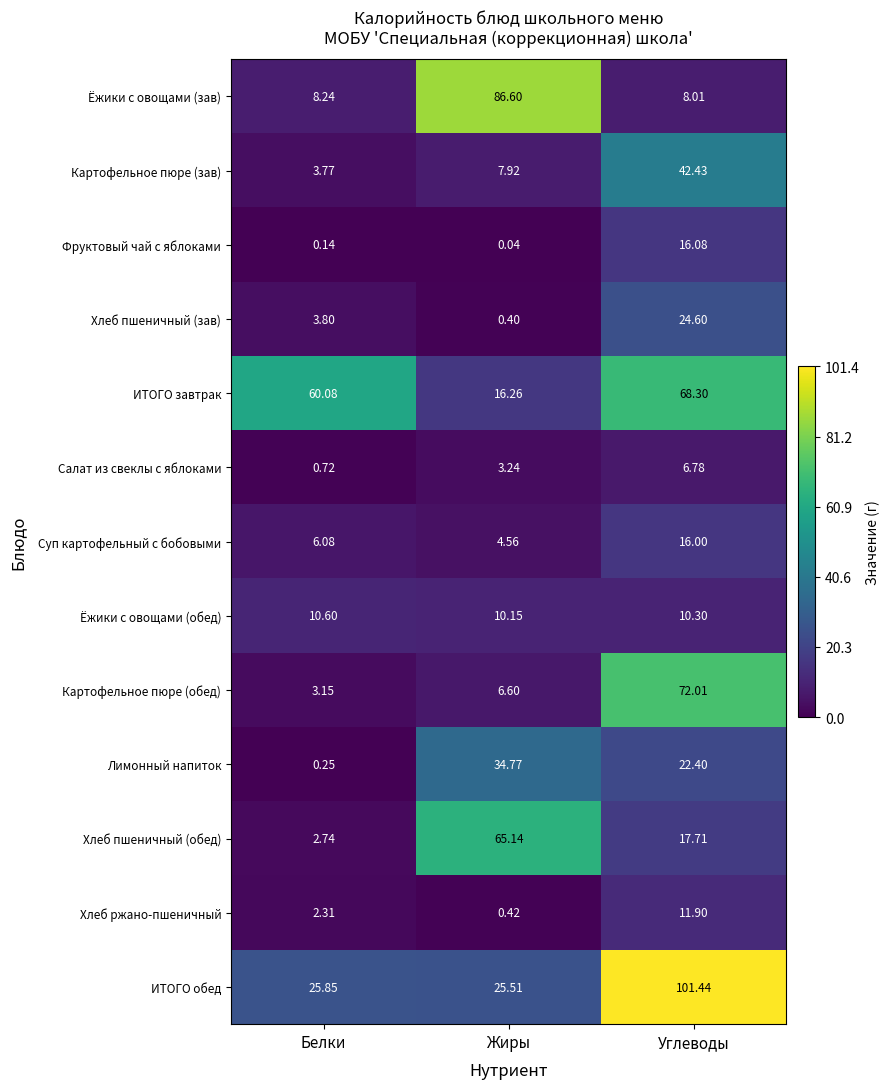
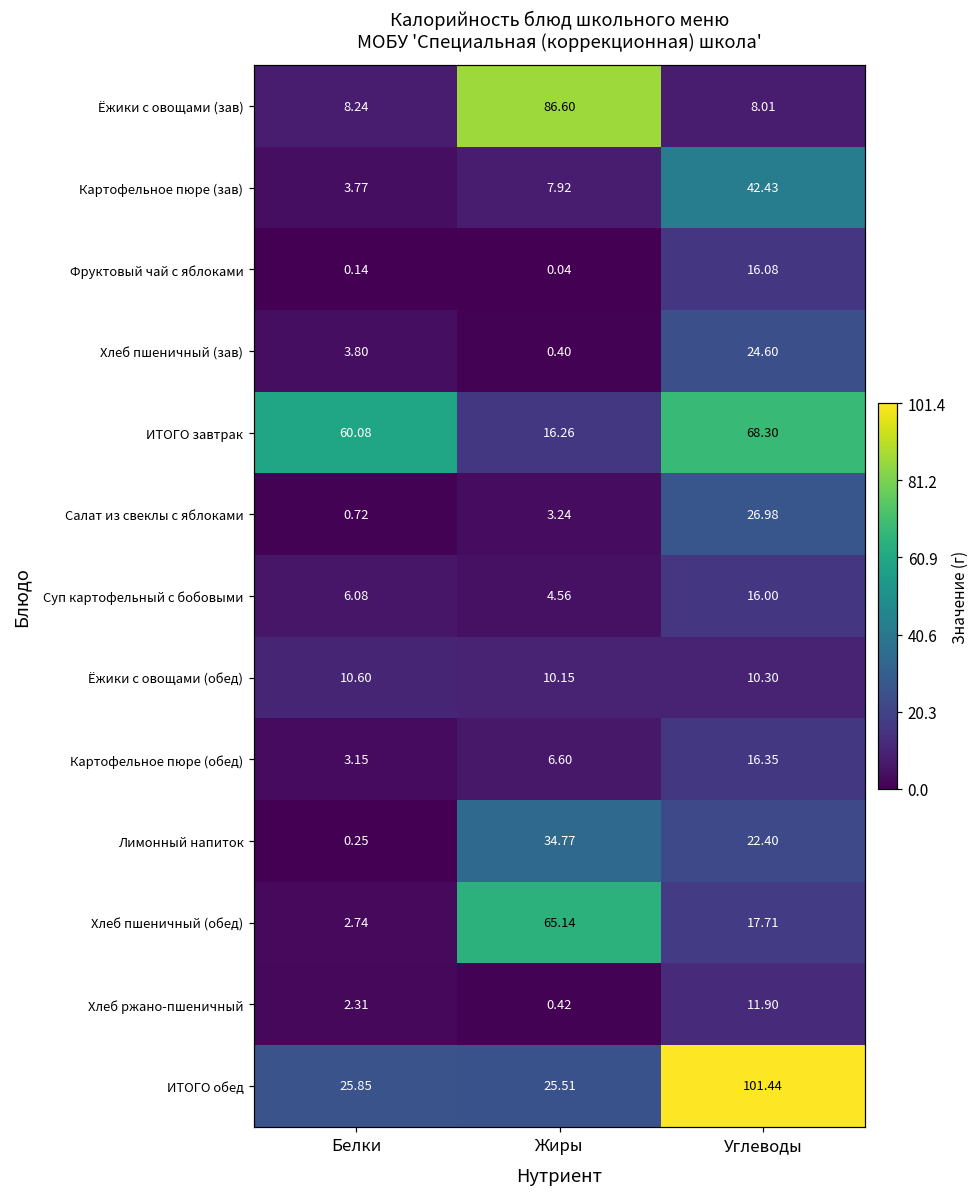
Салат из свеклы с яблоками, Углеводы: 6.78 -> 26.98
Картофельное пюре (обед), Углеводы: 72.01 -> 16.35
